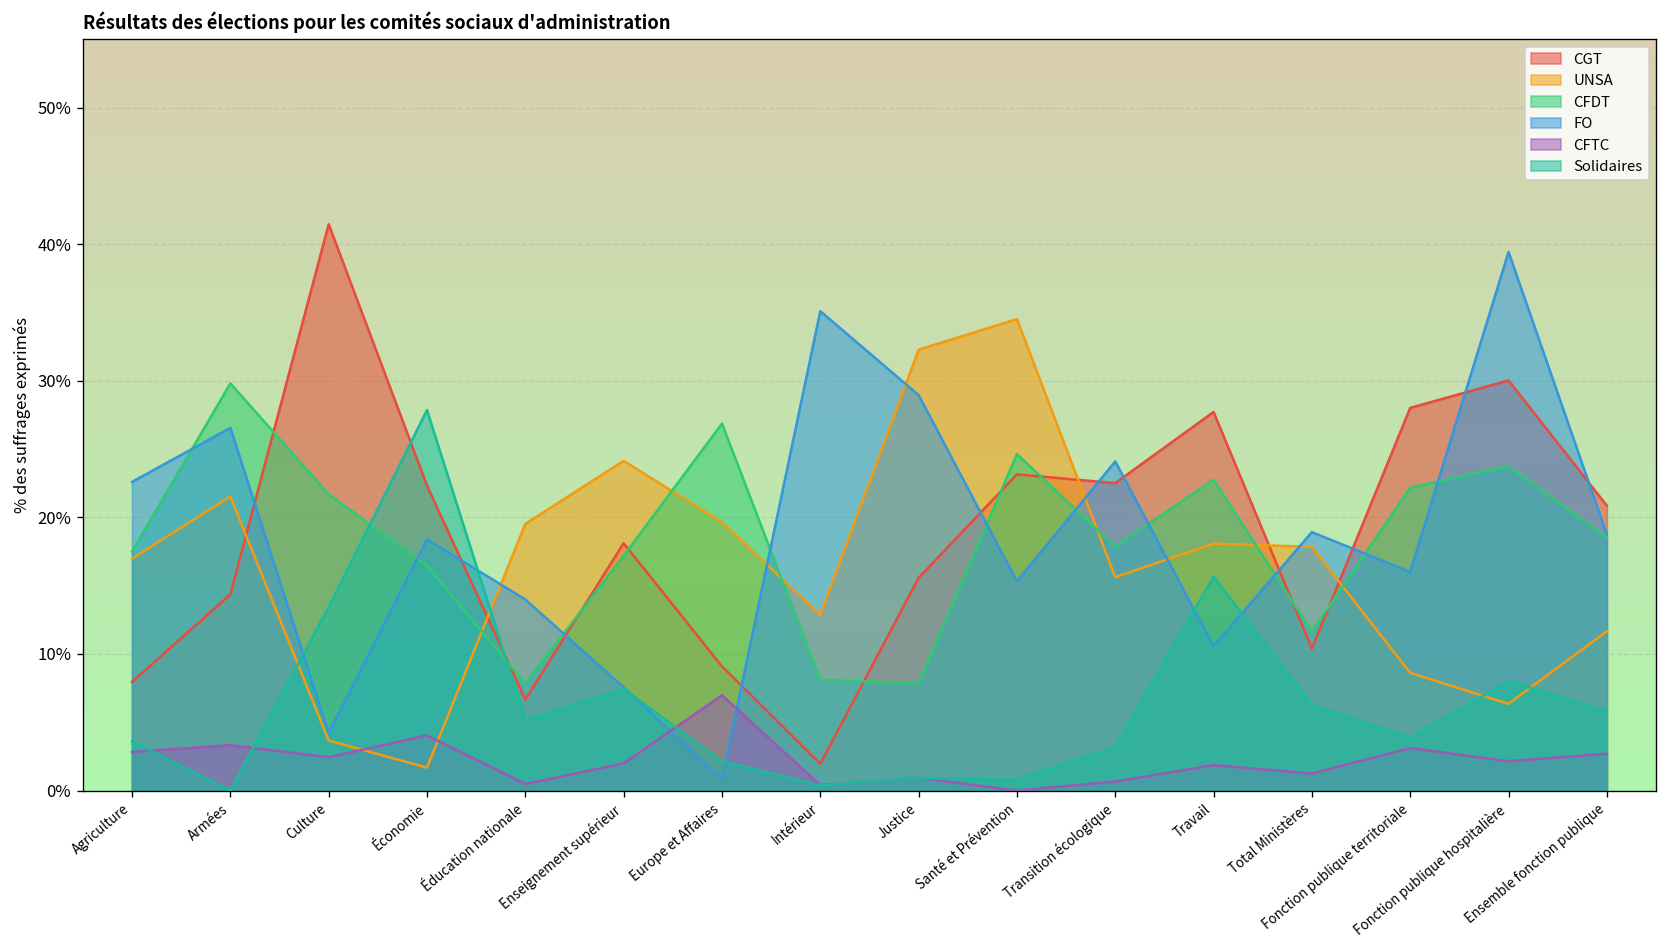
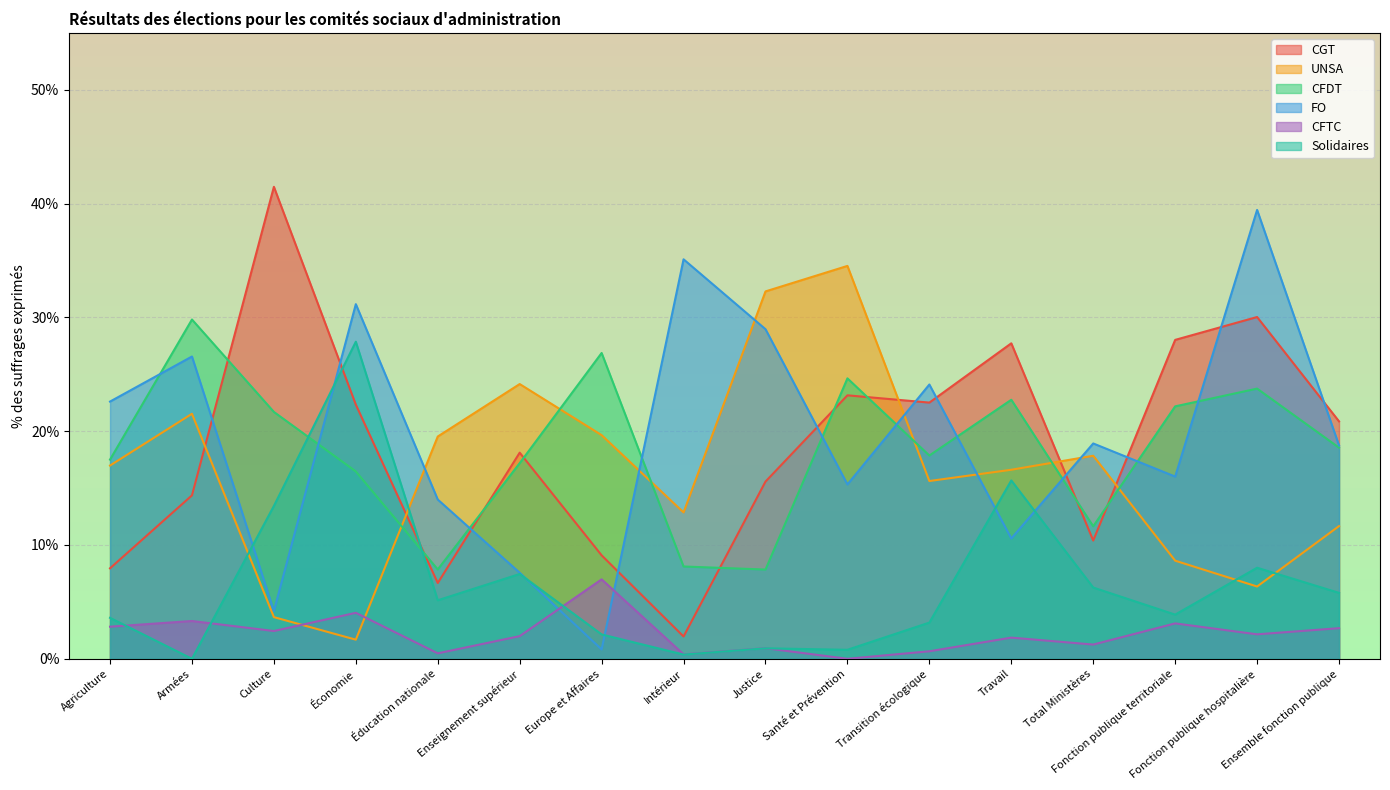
FO, Économie: 18.4% -> 31.2%
UNSA, Travail: 18.1% -> 16.6%
